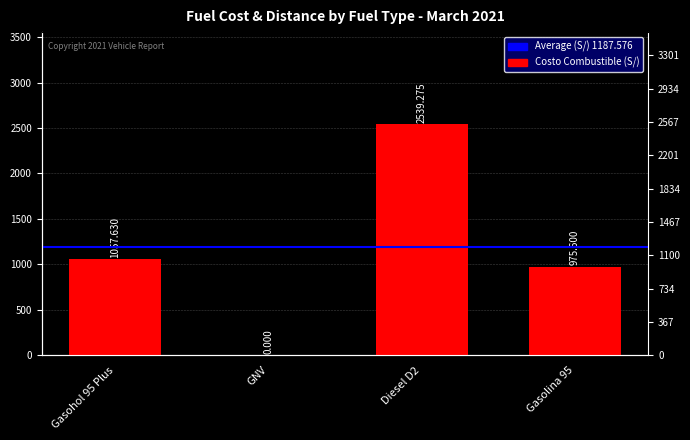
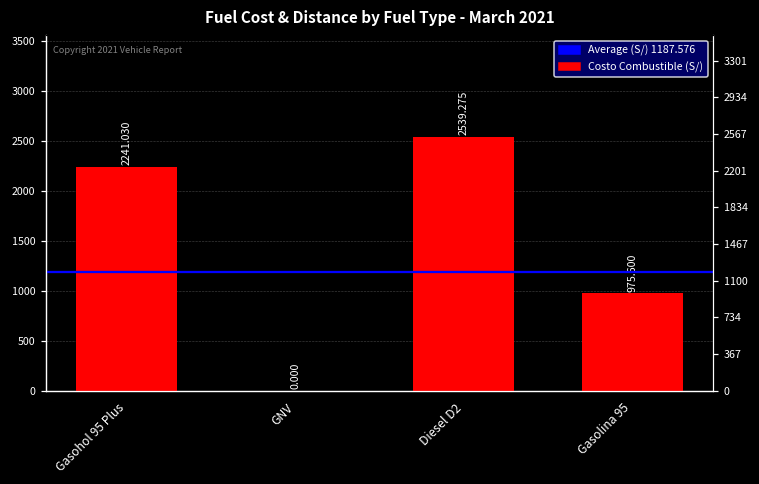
Gasohol 95 Plus: 1057.630 -> 2241.030
